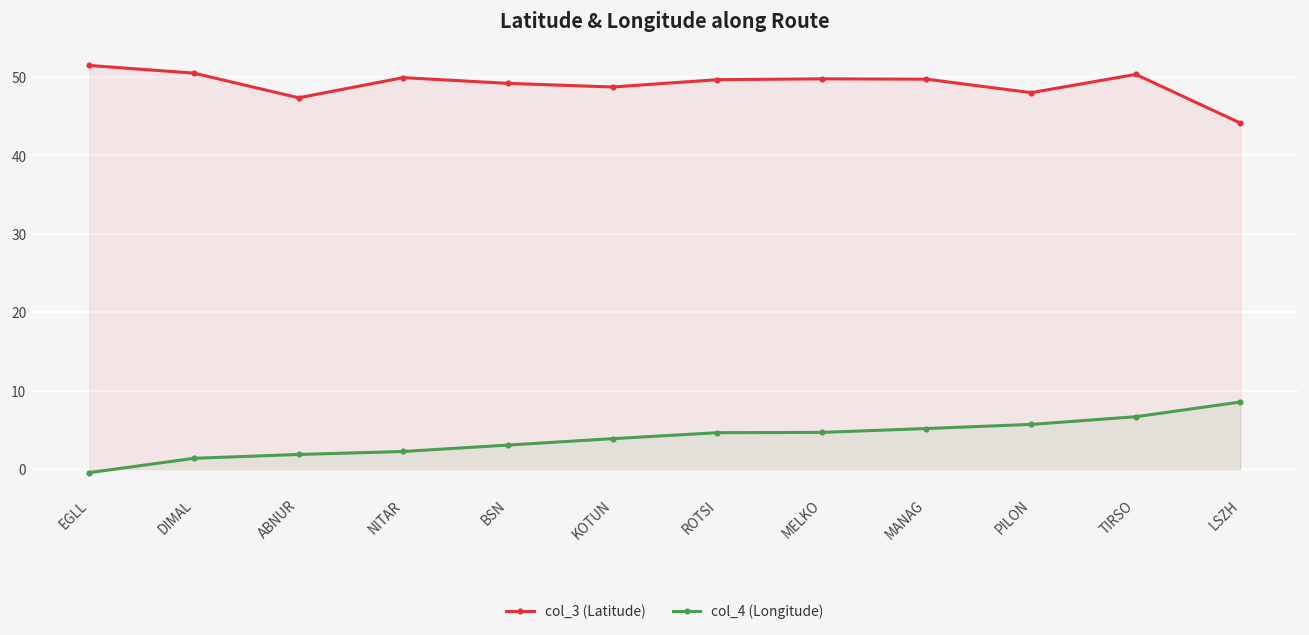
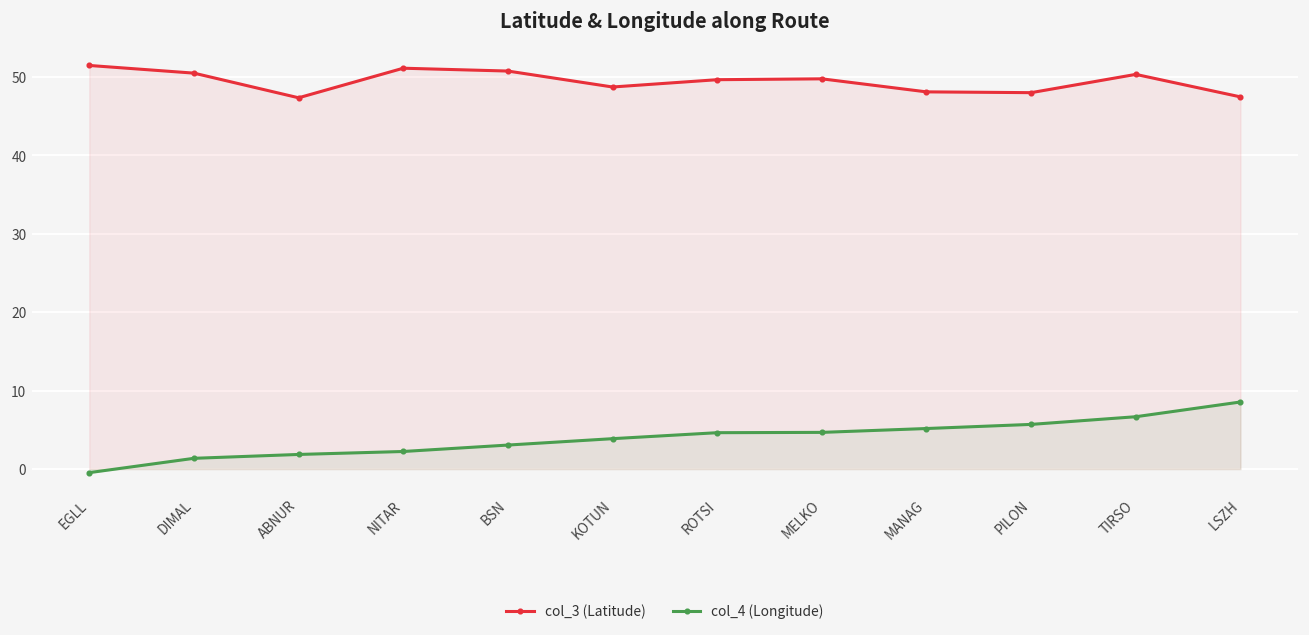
col_3 (Latitude), NITAR: 50 -> 51
col_3 (Latitude), BSN: 49 -> 51
col_3 (Latitude), MANAG: 50 -> 48
col_3 (Latitude), LSZH: 44 -> 47
